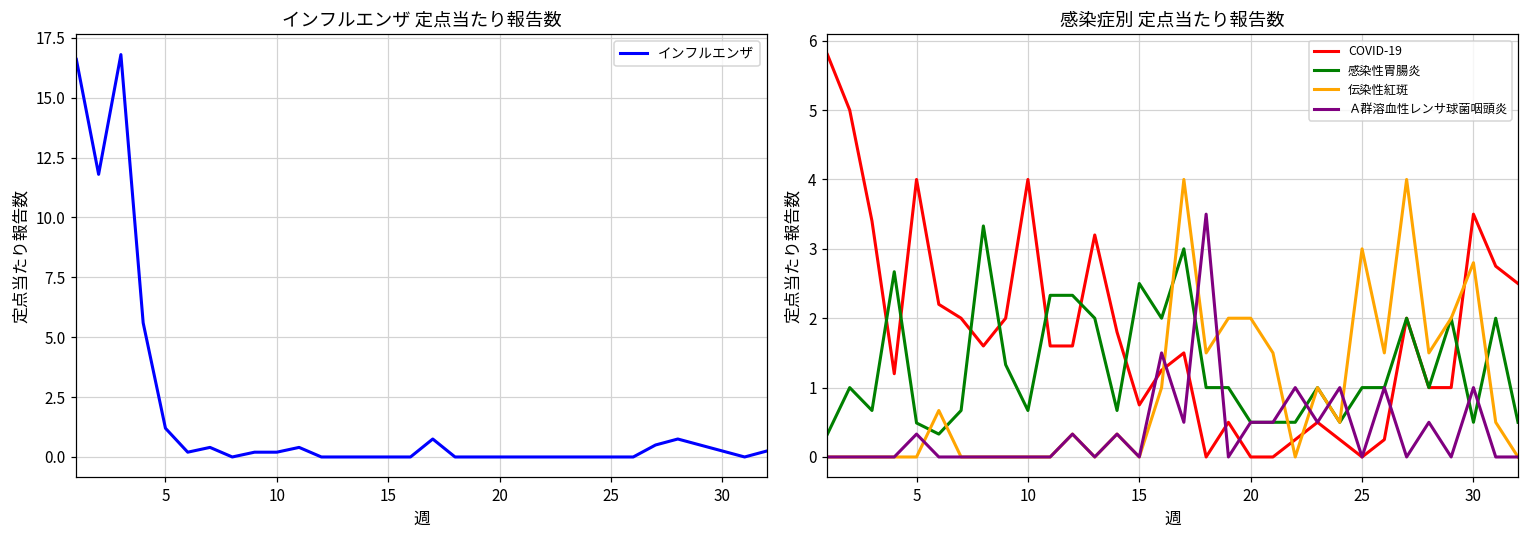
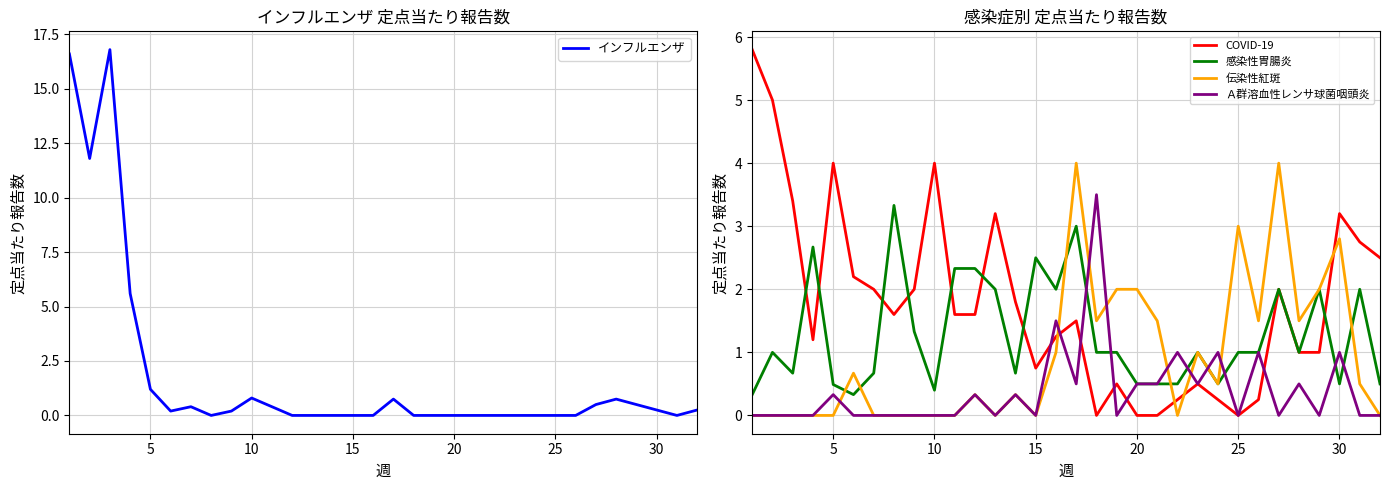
インフルエンザ 定点当たり報告数, 10: 0.2 -> 0.8
感染症別 定点当たり報告数, 感染性胃腸炎, 10: 0.7 -> 0.4
感染症別 定点当たり報告数, COVID-19, 30: 3.5 -> 3.2
